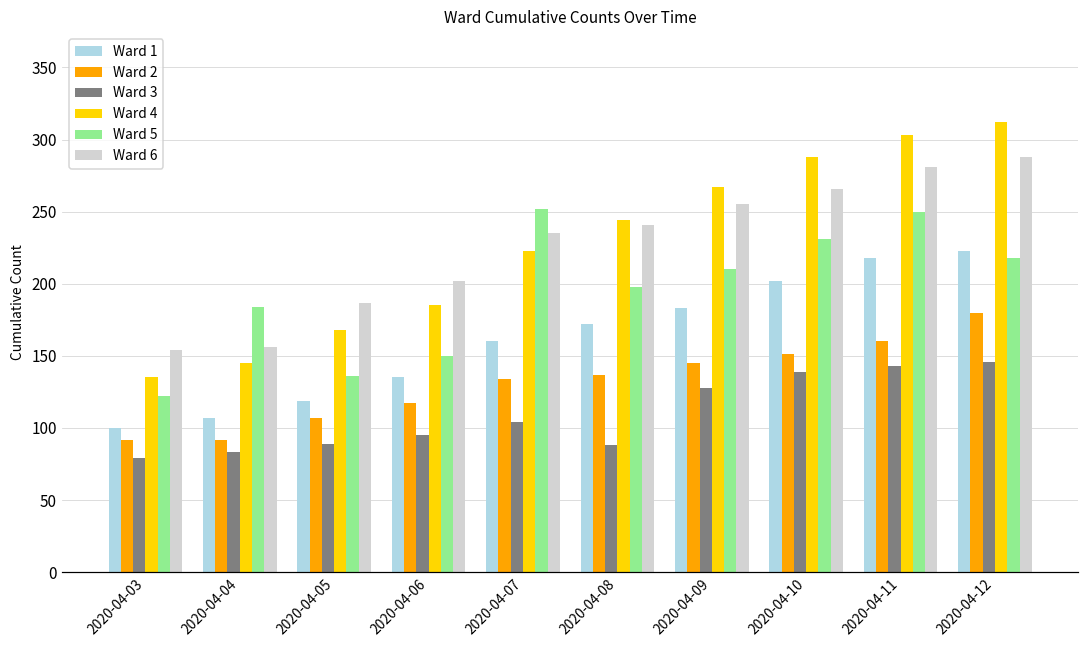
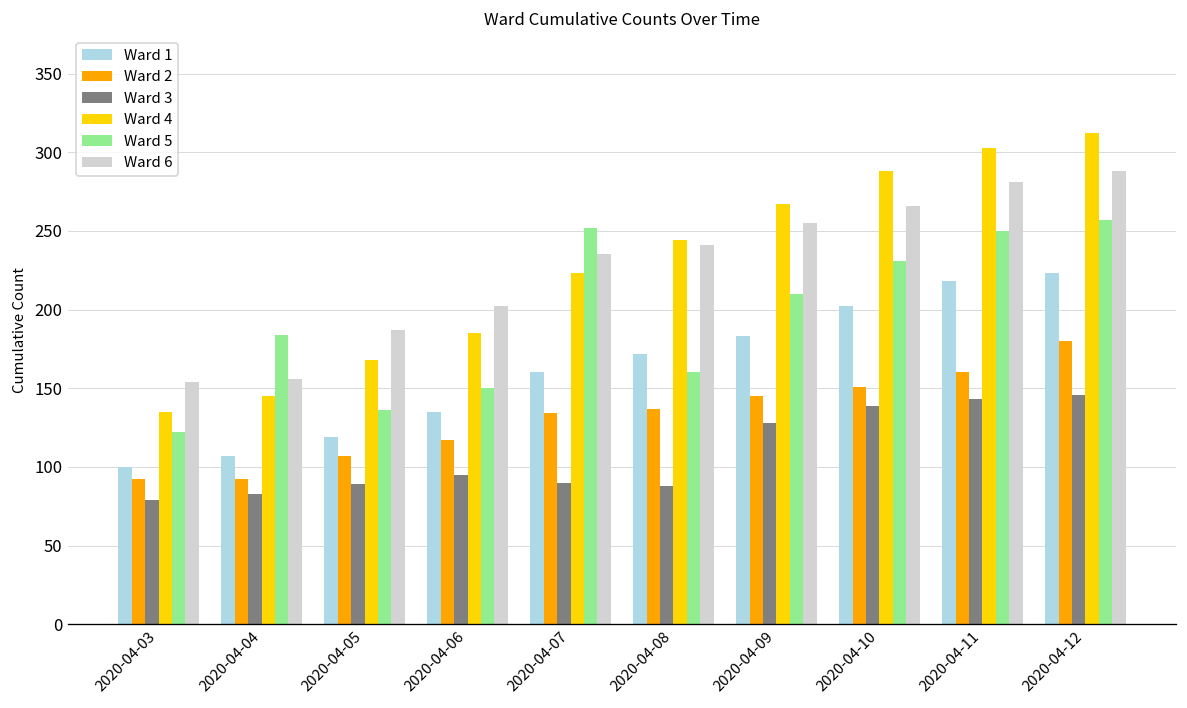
Ward 3, 2020-04-07: 104 -> 90
Ward 5, 2020-04-08: 198 -> 160
Ward 5, 2020-04-12: 218 -> 257
